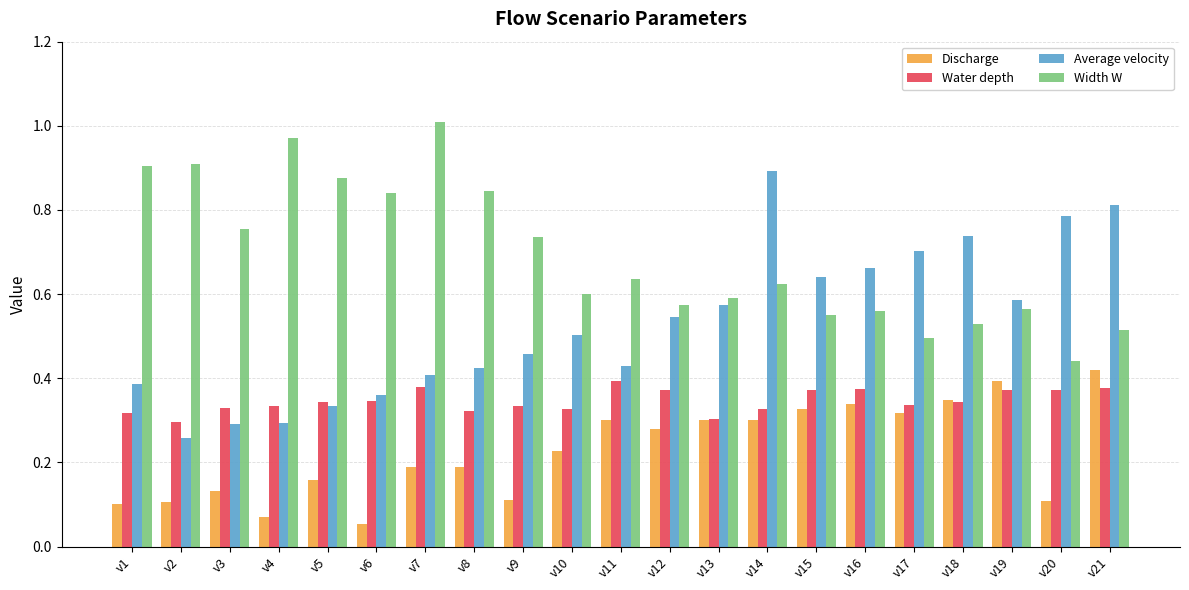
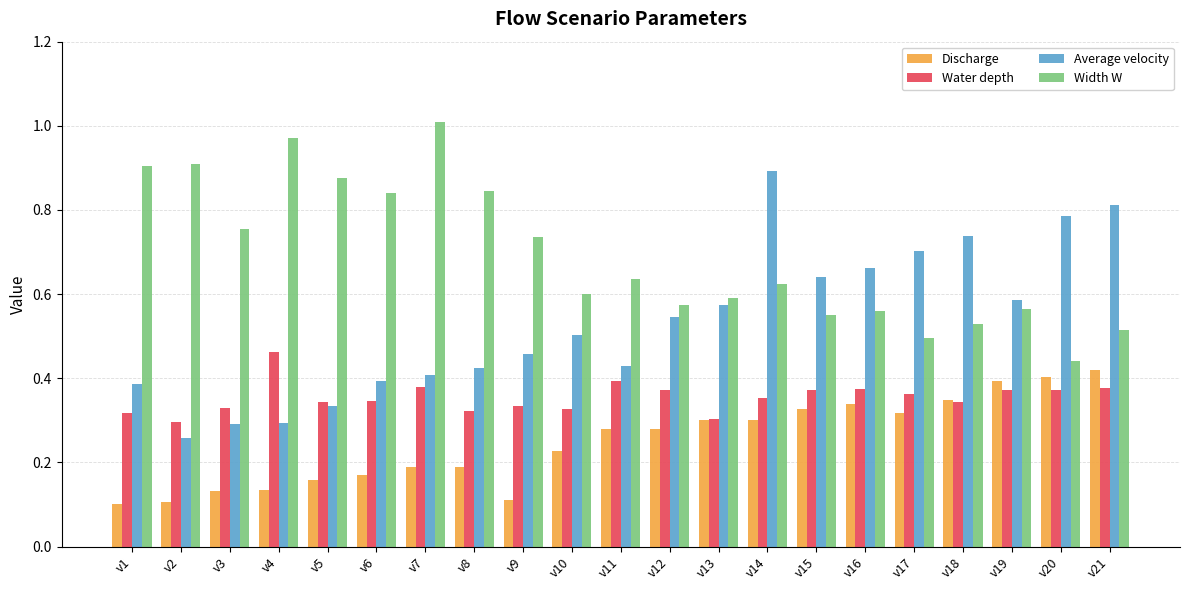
Discharge, v4: 0.07 -> 0.14
Water depth, v4: 0.33 -> 0.46
Discharge, v6: 0.05 -> 0.17
Average velocity, v6: 0.36 -> 0.39
Discharge, v11: 0.30 -> 0.28
Water depth, v14: 0.33 -> 0.35
Water depth, v17: 0.34 -> 0.36
Discharge, v20: 0.11 -> 0.40
